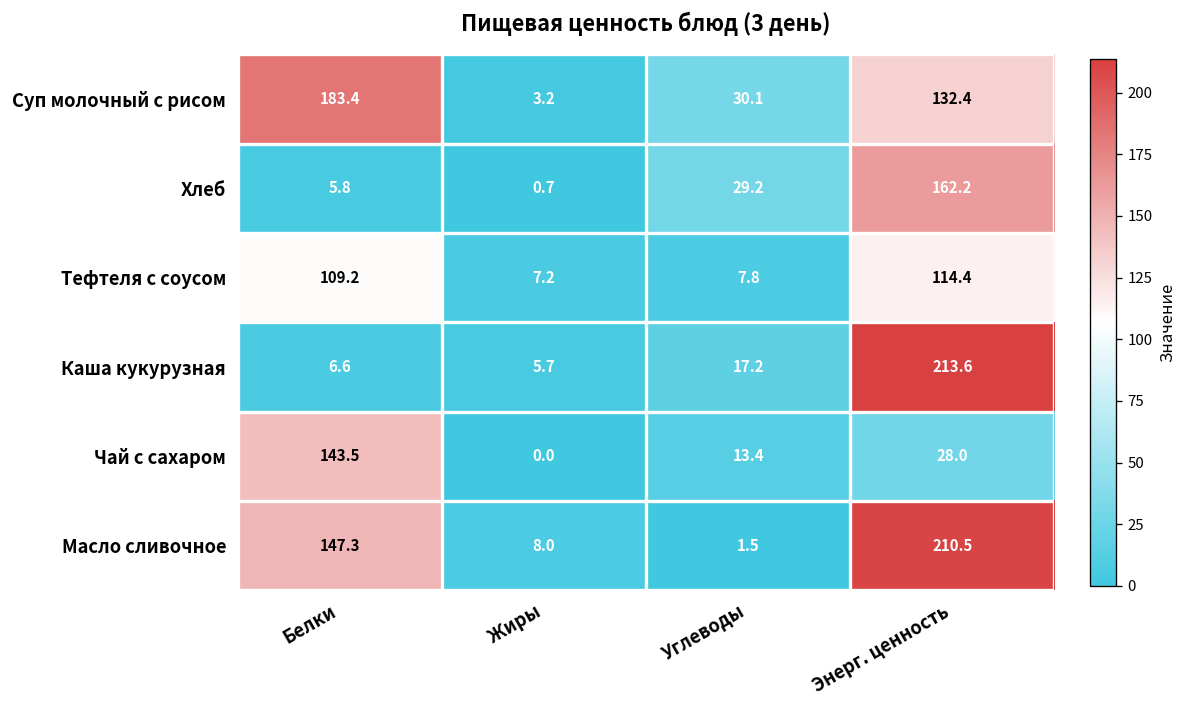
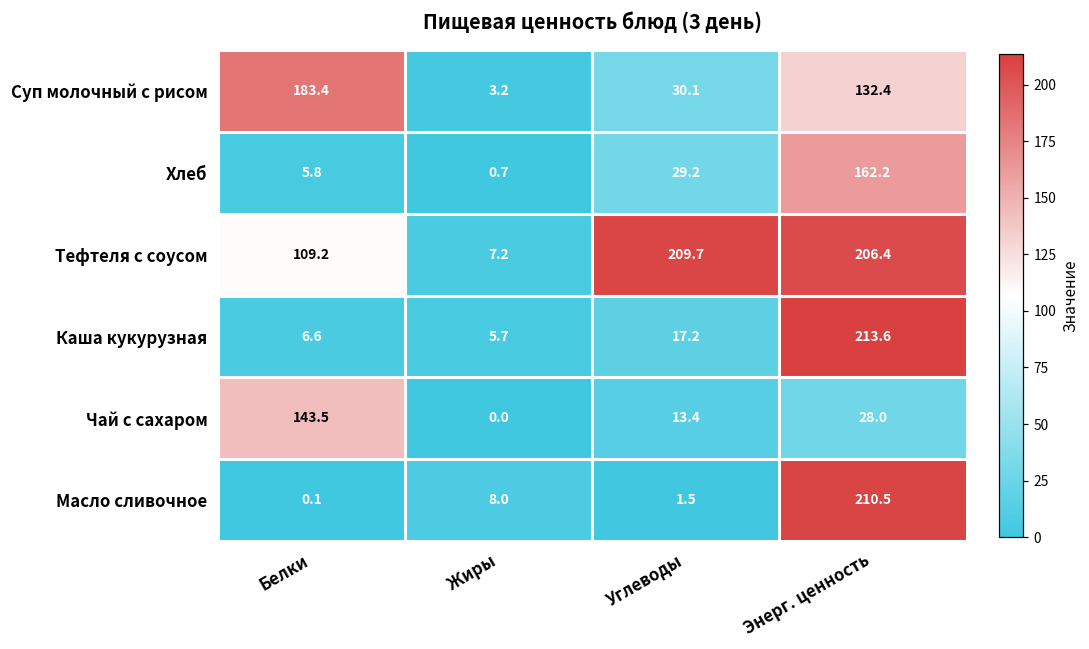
Тефтеля с соусом, Углеводы: 7.8 -> 209.7
Тефтеля с соусом, Энерг. ценность: 114.4 -> 206.4
Масло сливочное, Белки: 147.3 -> 0.1
